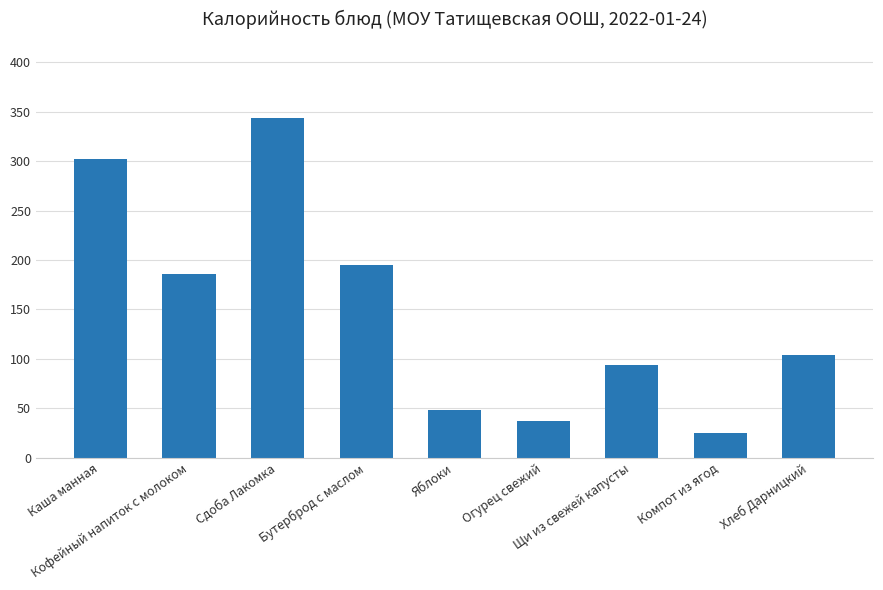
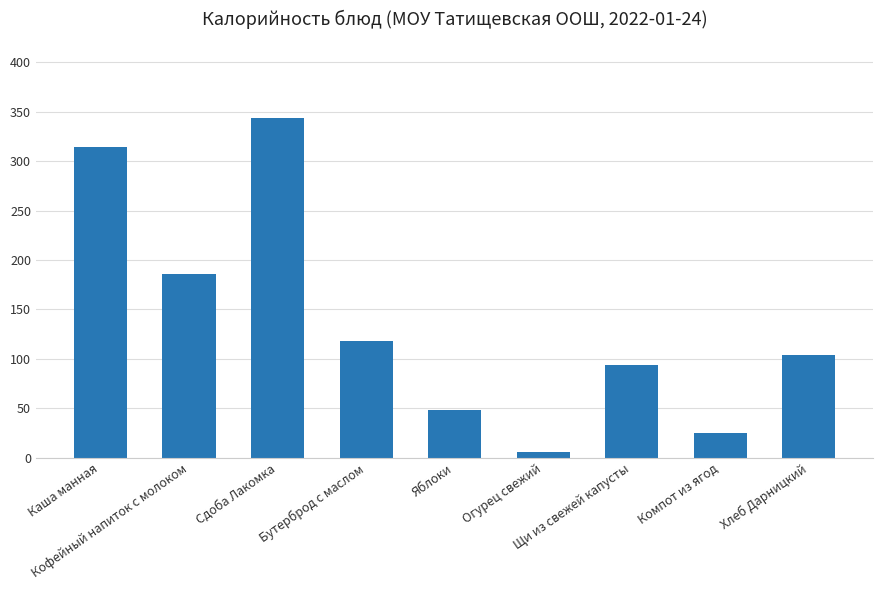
Каша манная: 300 -> 310
Бутерброд с маслом: 190 -> 120
Огурец свежий: 40 -> 10
